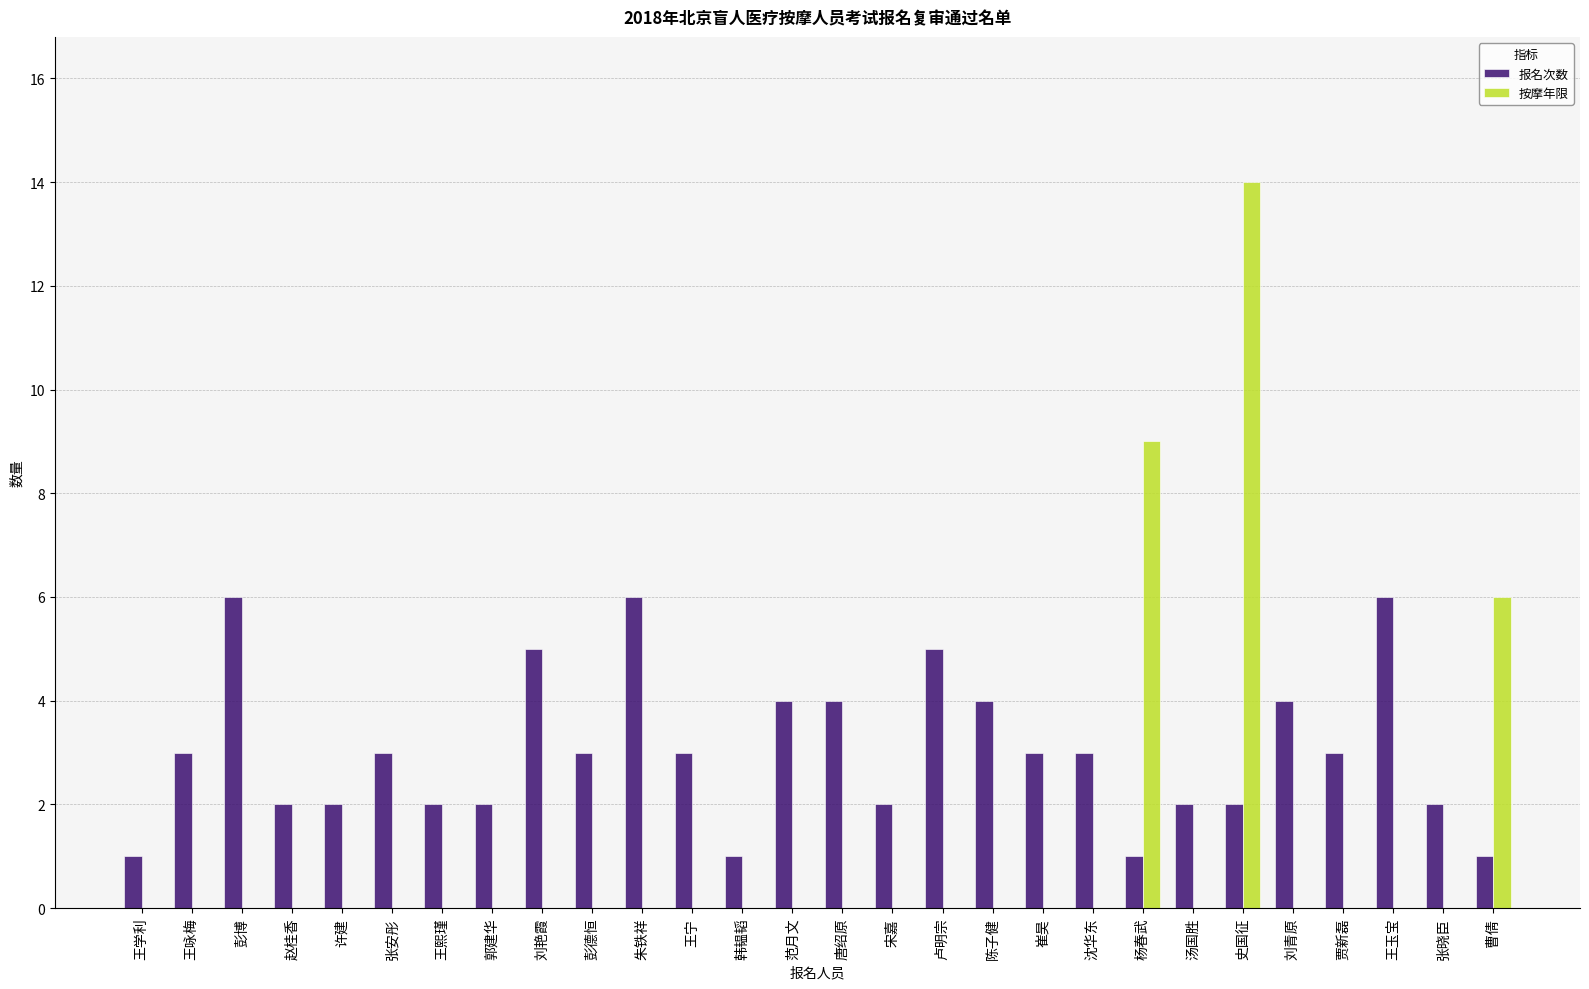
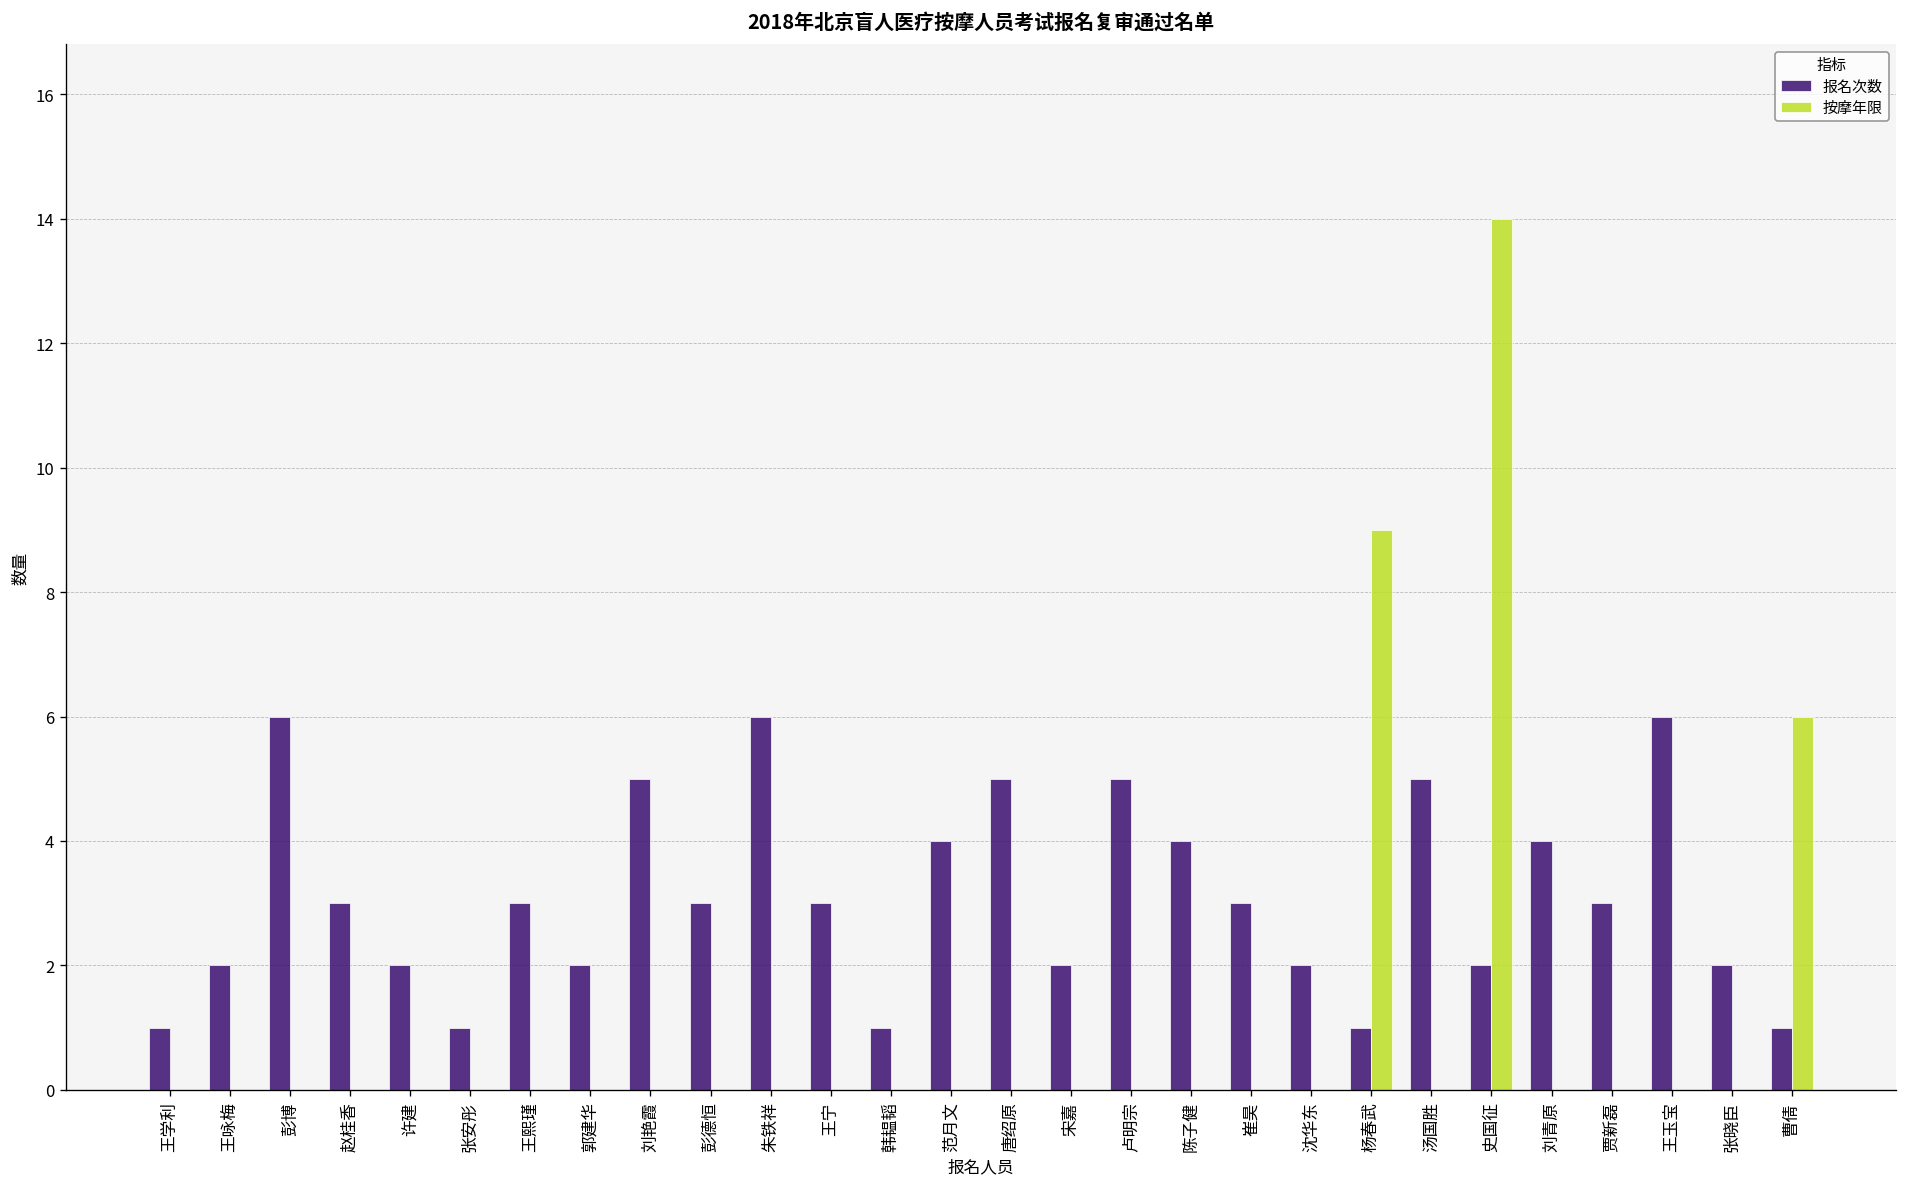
报名次数, 王咏梅: 3 -> 2
报名次数, 赵桂香: 2 -> 3
报名次数, 张安彤: 3 -> 1
报名次数, 王熙瑾: 2 -> 3
报名次数, 唐绍原: 4 -> 5
报名次数, 沈华东: 3 -> 2
报名次数, 汤国胜: 2 -> 5
